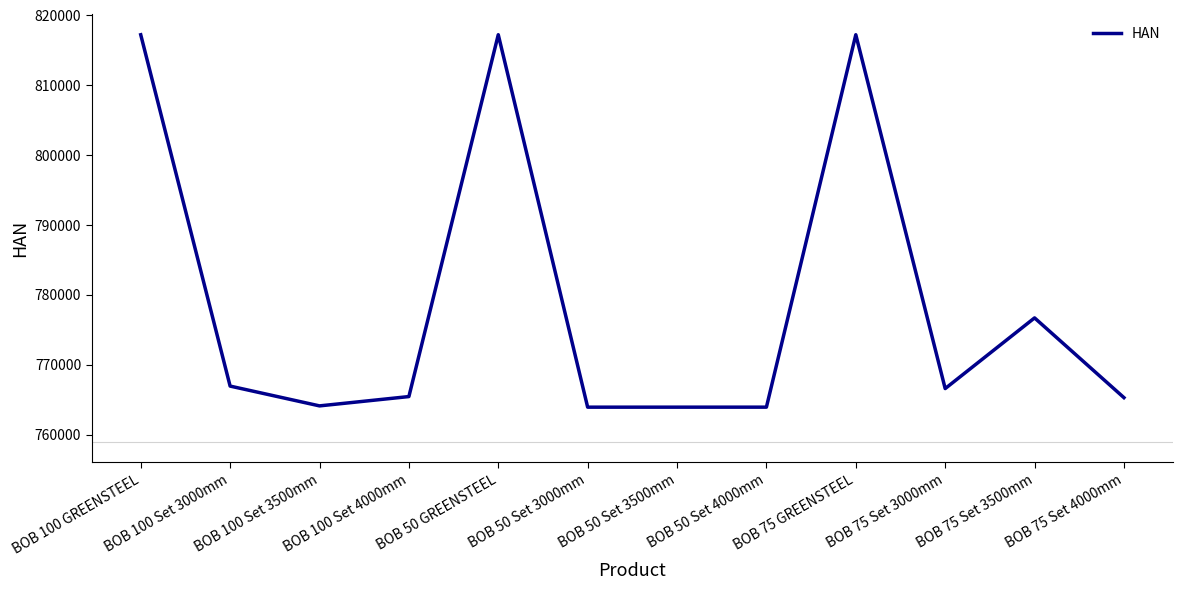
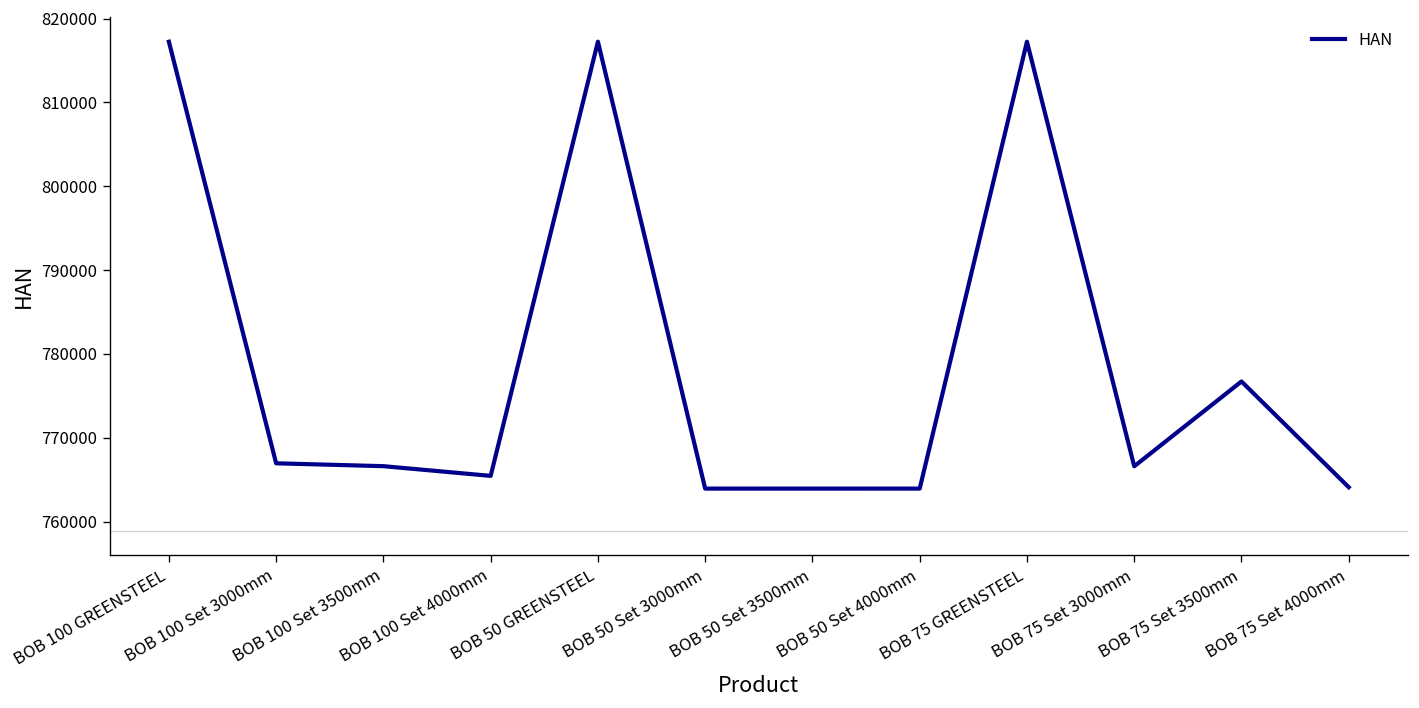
BOB 100 Set 3500mm: 764000 -> 767000
BOB 75 Set 4000mm: 765000 -> 764000
